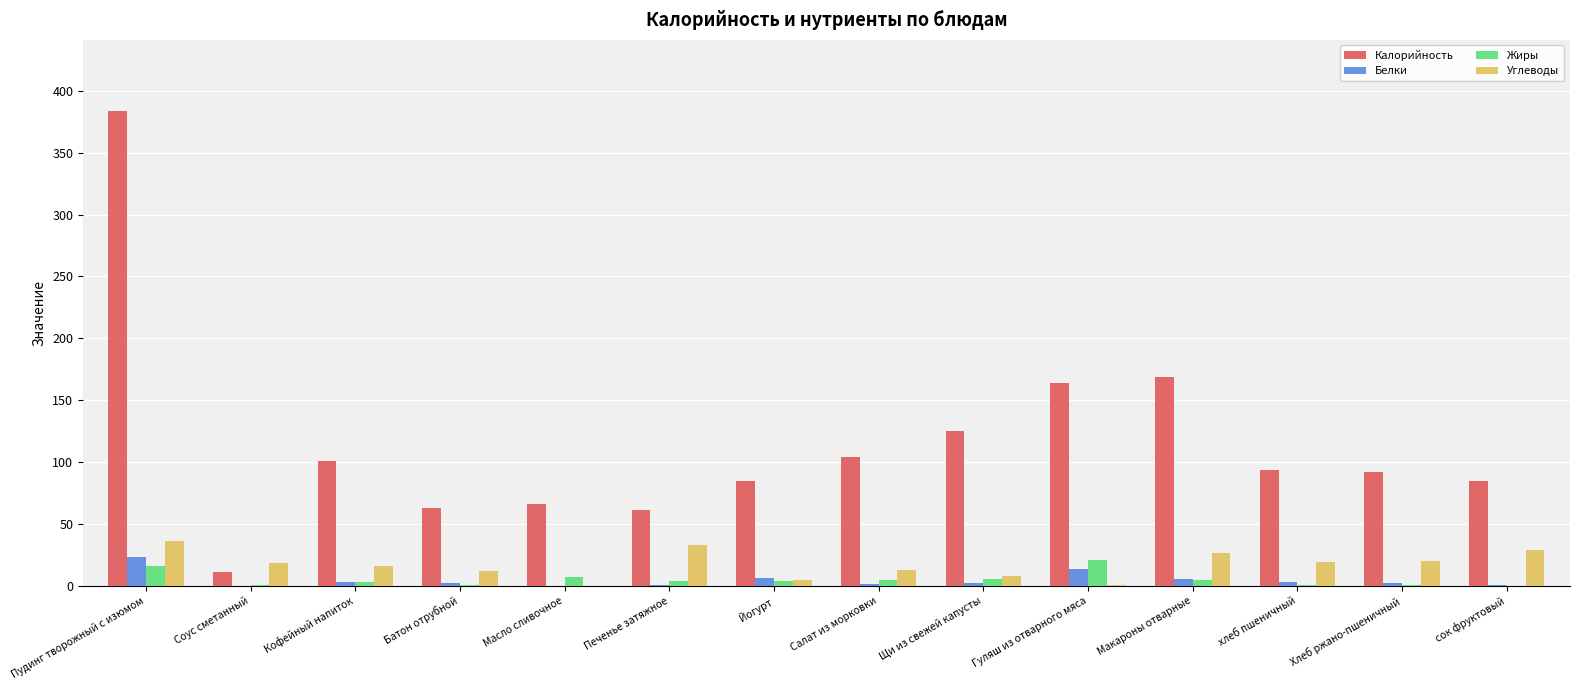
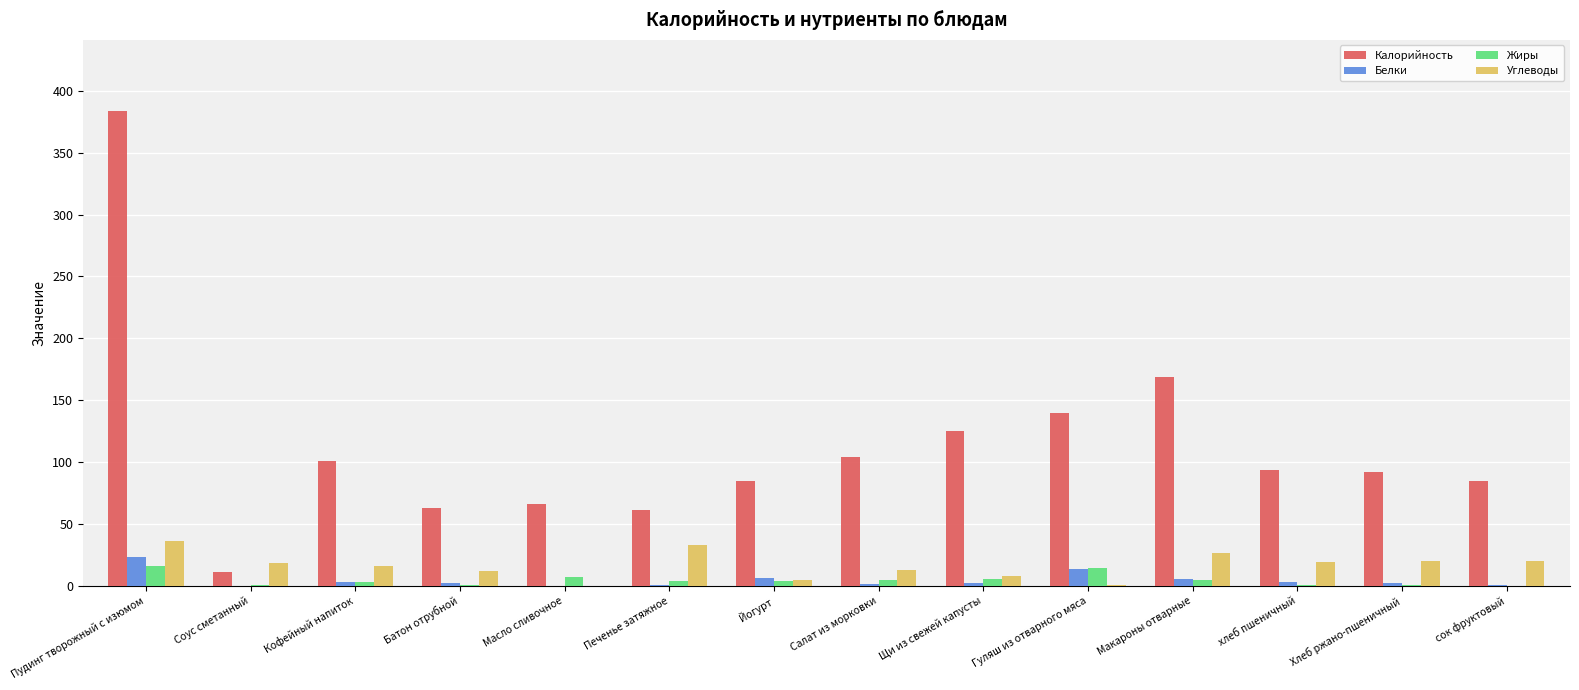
Калорийность, Гуляш из отварного мяса: 164 -> 139
Жиры, Гуляш из отварного мяса: 21 -> 14
Углеводы, сок фруктовый: 29 -> 20
